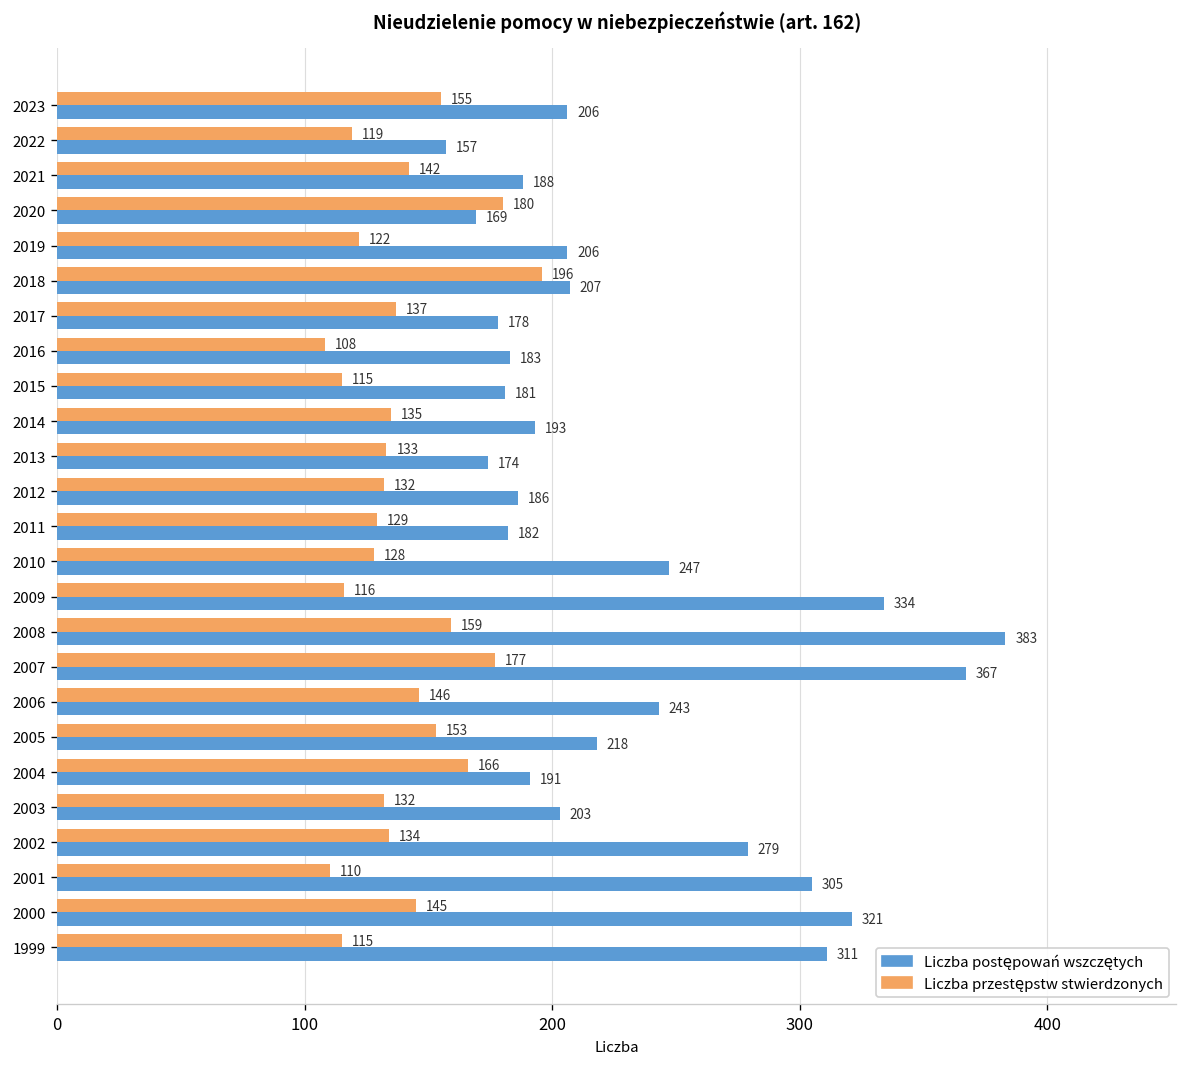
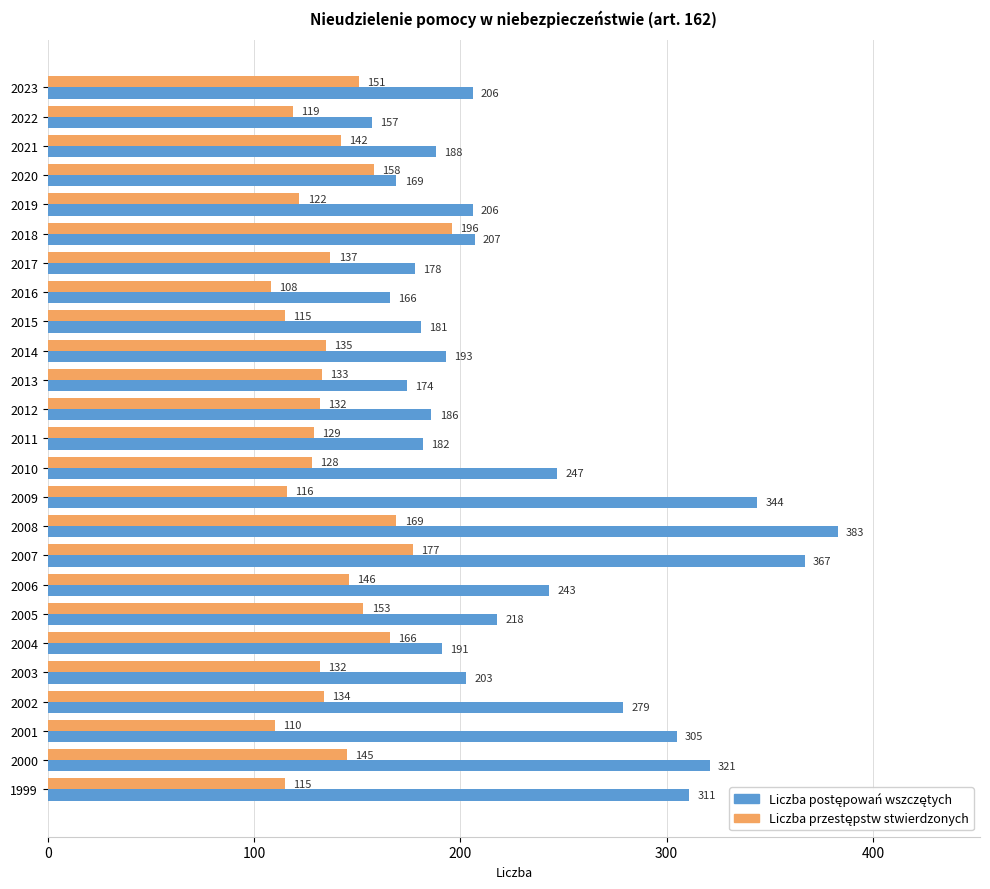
Liczba przestępstw stwierdzonych, 2023: 155 -> 151
Liczba przestępstw stwierdzonych, 2020: 180 -> 158
Liczba postępowań wszczętych, 2016: 183 -> 166
Liczba postępowań wszczętych, 2009: 334 -> 344
Liczba przestępstw stwierdzonych, 2008: 159 -> 169
